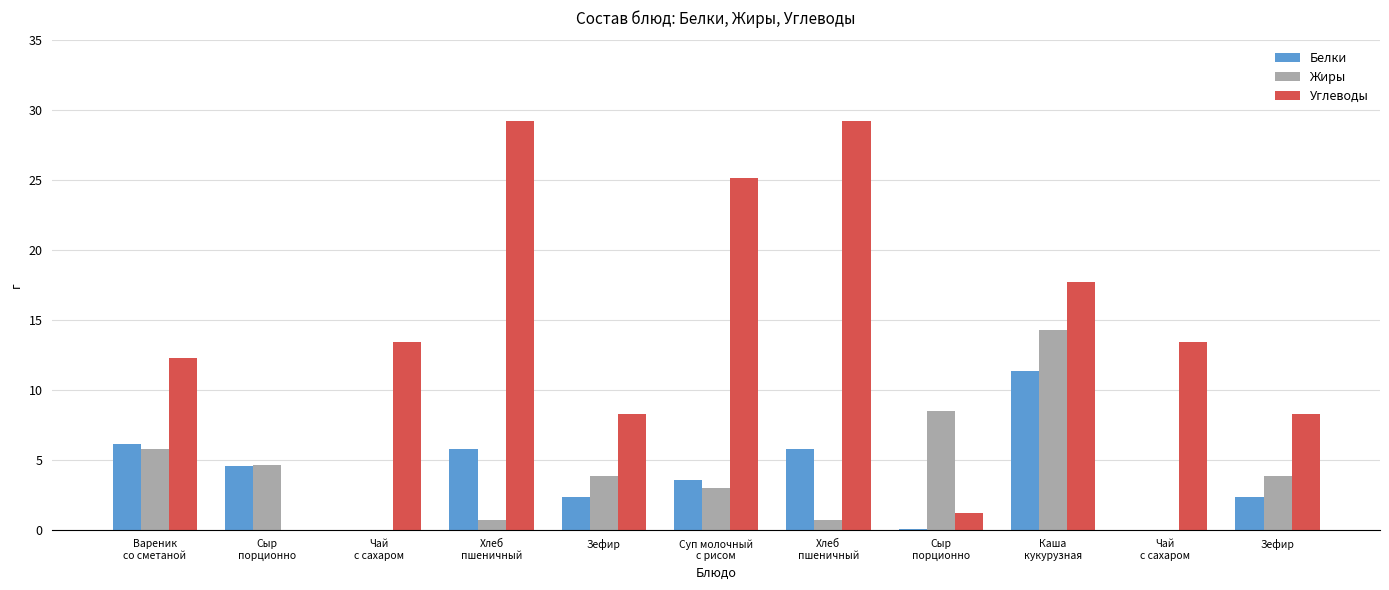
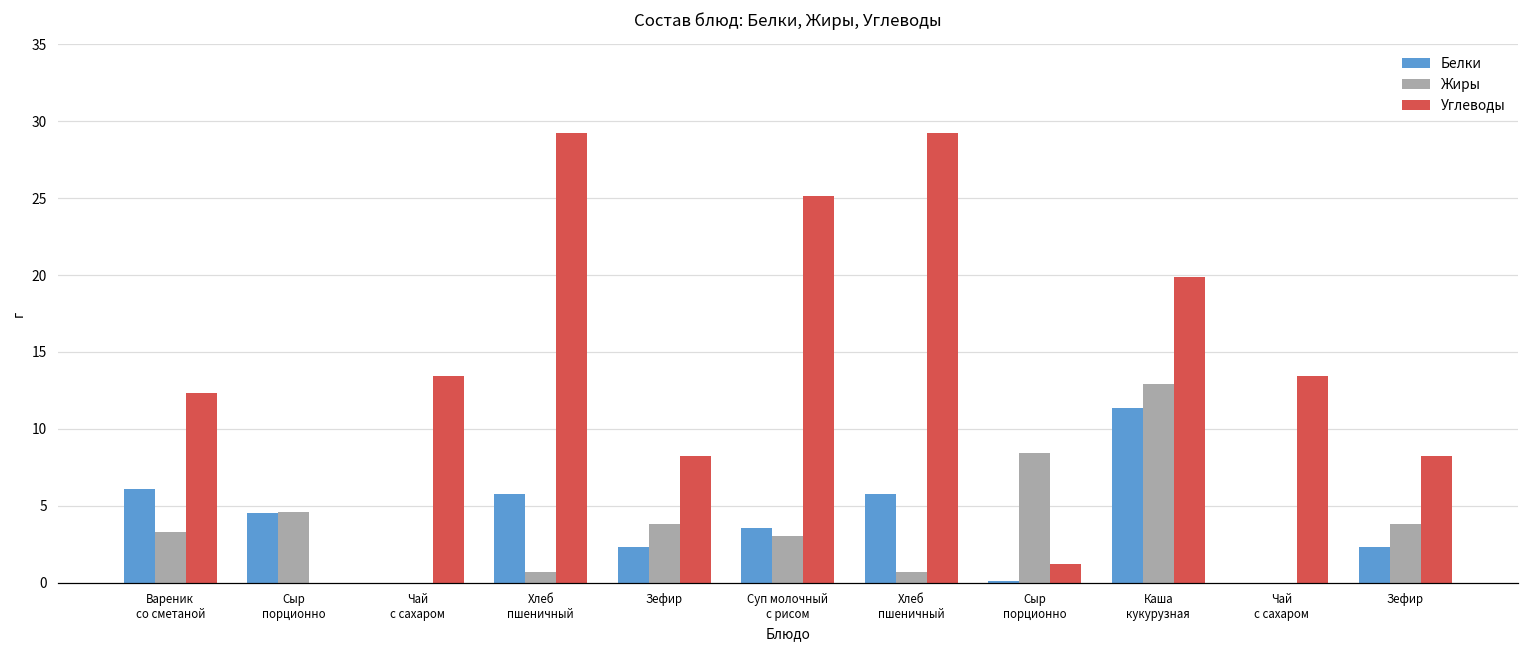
Жиры, Вареник со сметаной: 5.8 -> 3.3
Жиры, Каша кукурузная: 14.3 -> 12.9
Углеводы, Каша кукурузная: 17.7 -> 19.9
